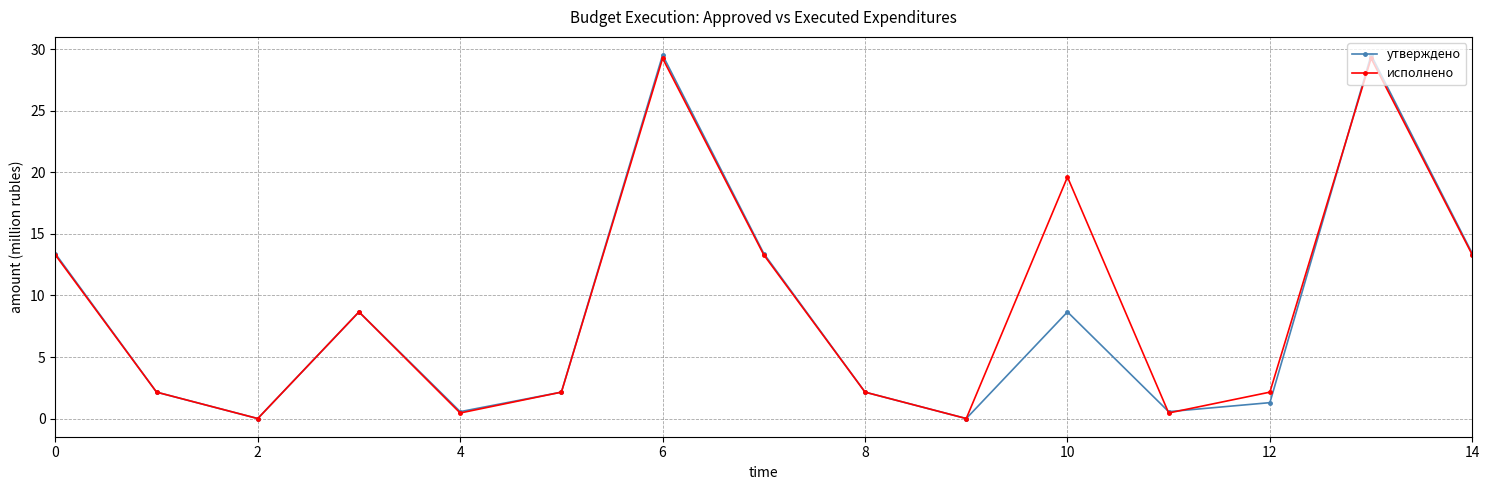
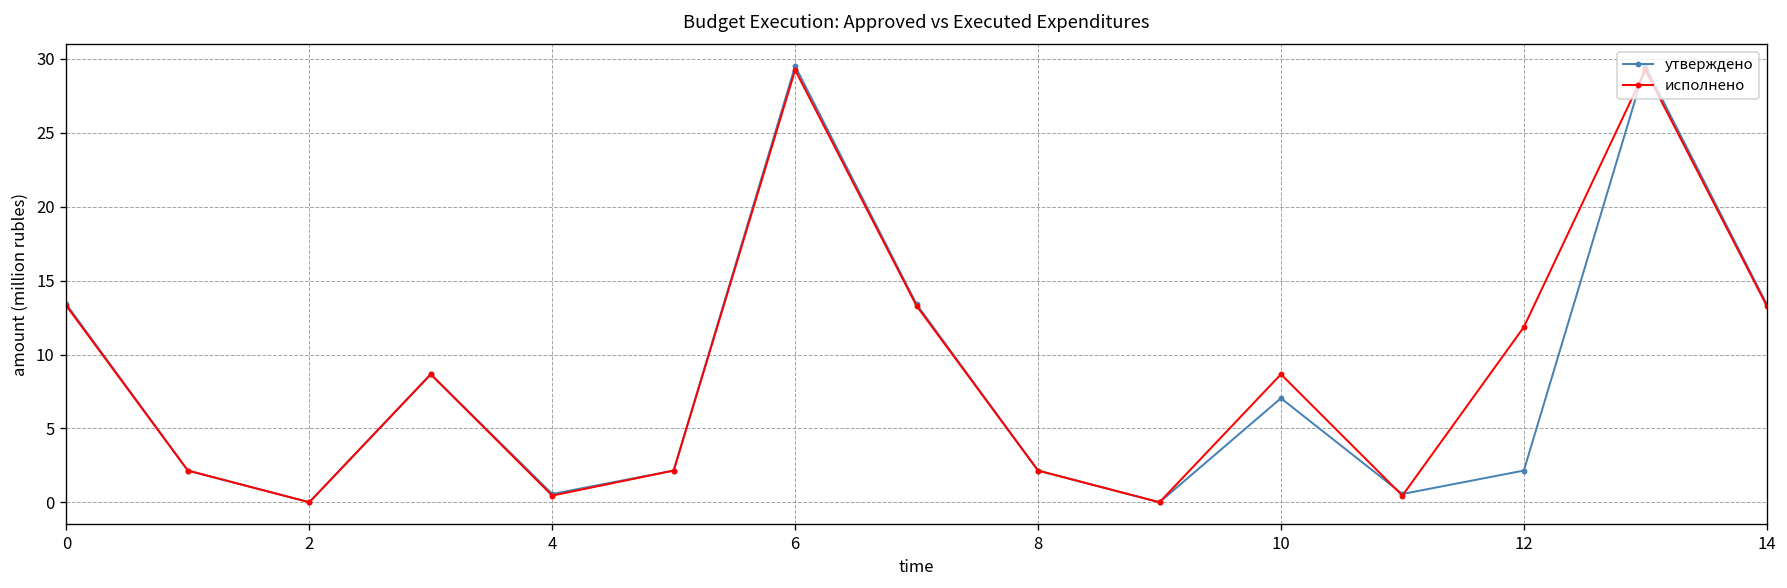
утверждено, 10: 8.7 -> 7.0
исполнено, 10: 19.6 -> 8.7
утверждено, 12: 1.3 -> 2.2
исполнено, 12: 2.2 -> 11.9
